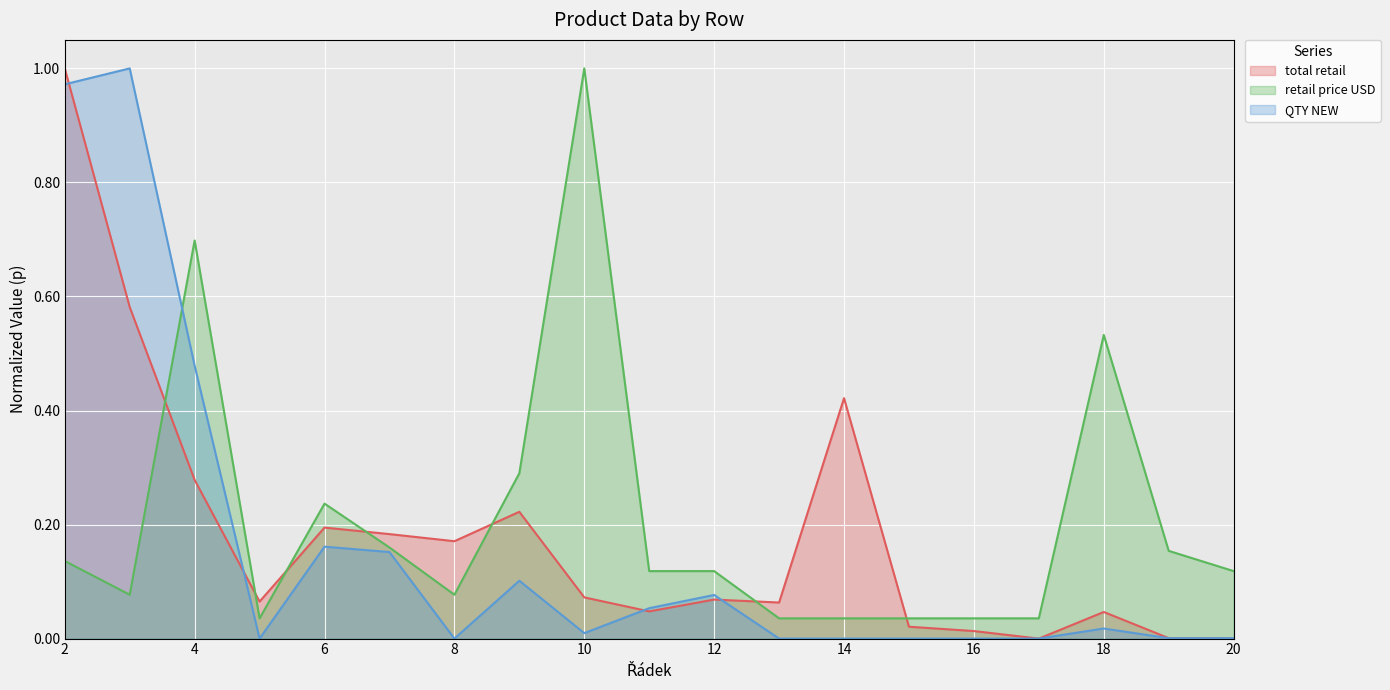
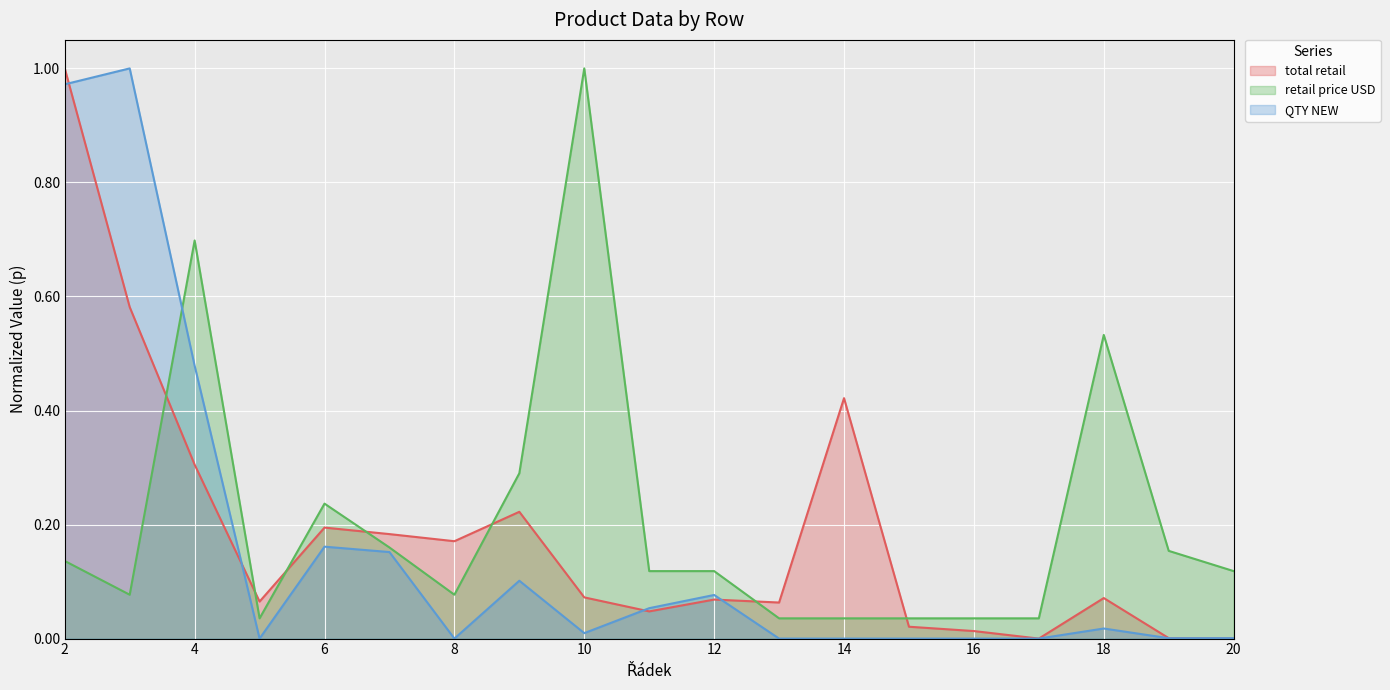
total retail, 4: 0.28 -> 0.31
total retail, 18: 0.05 -> 0.07
